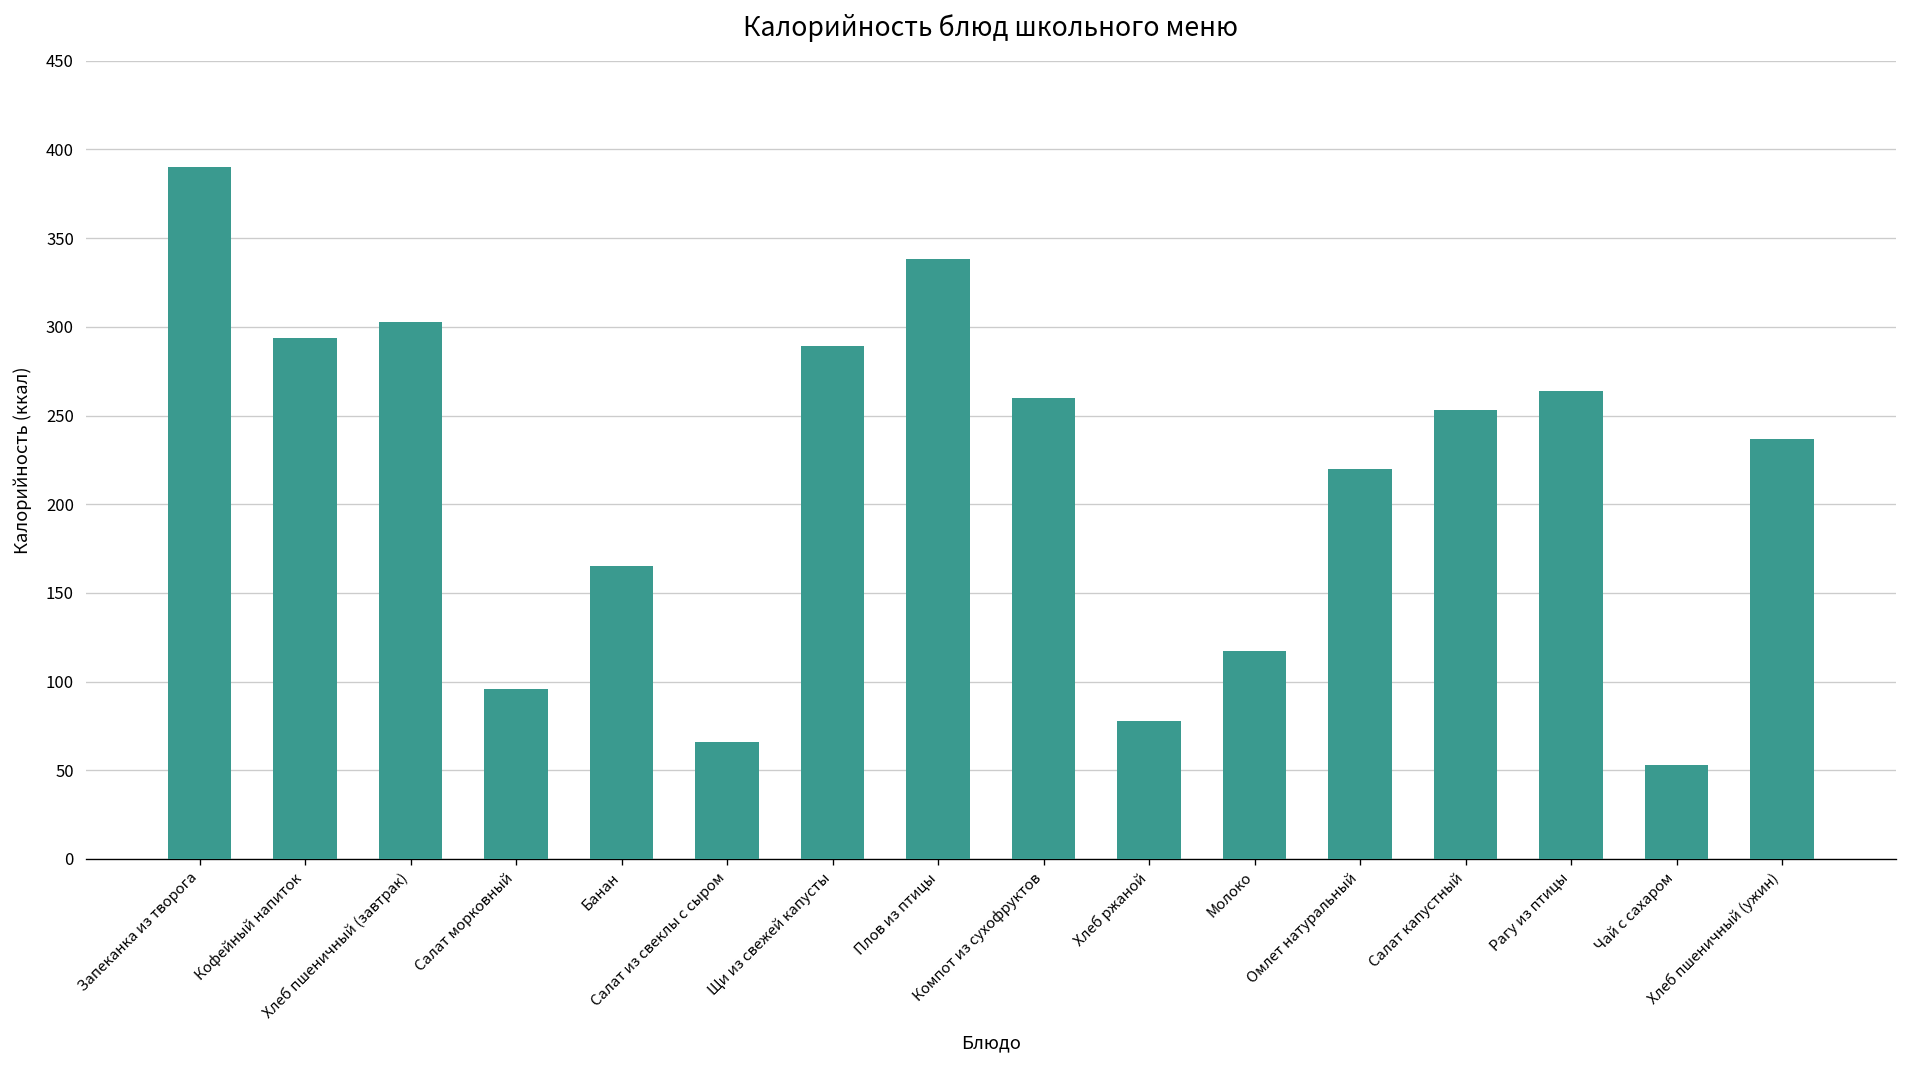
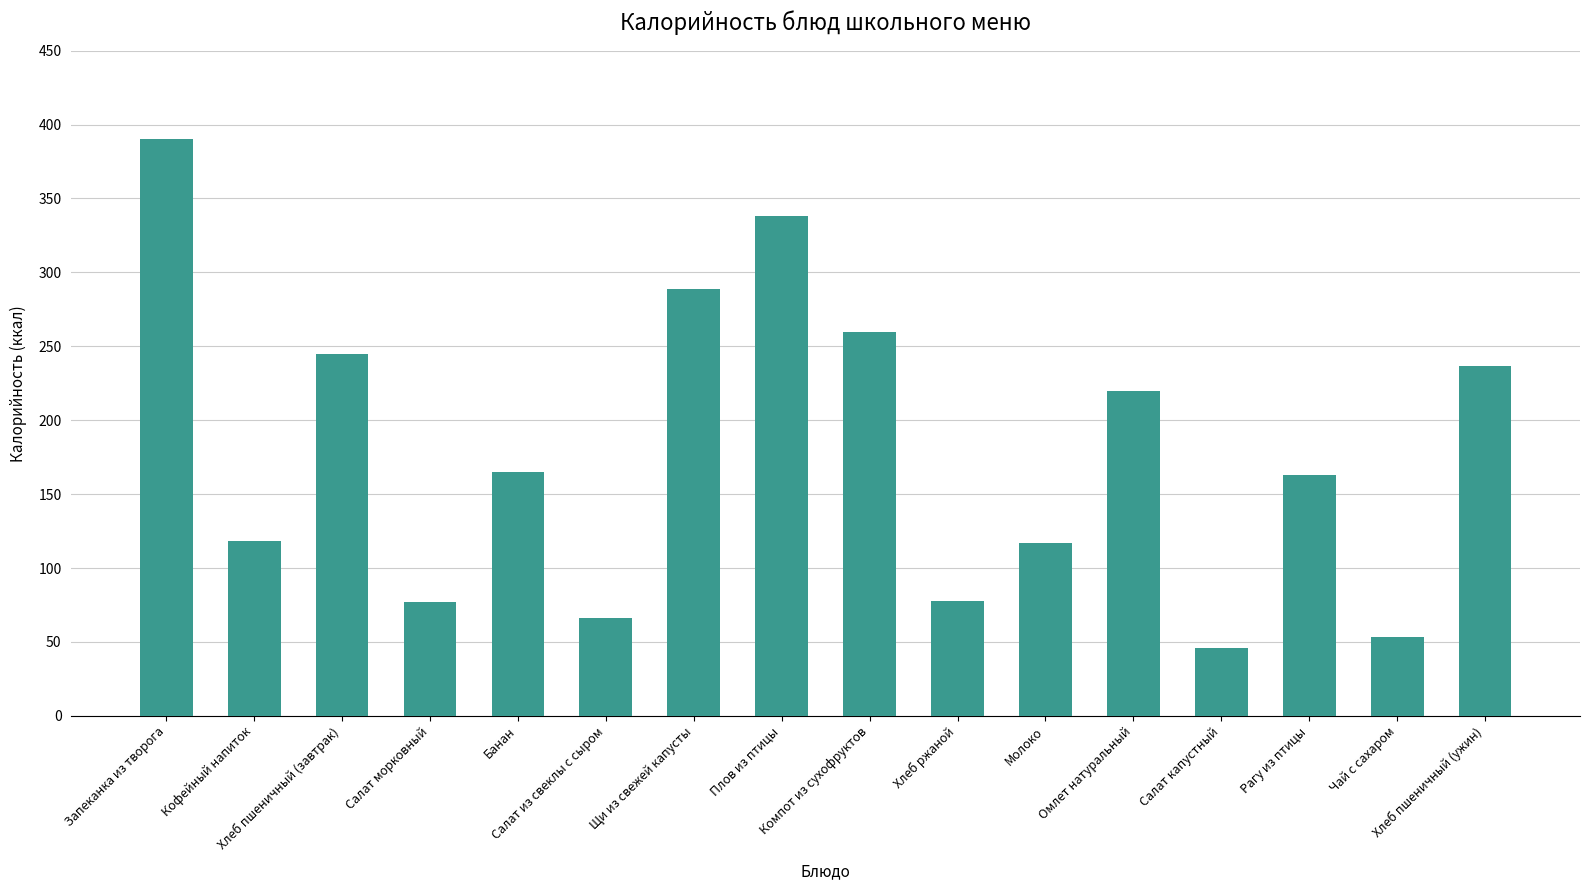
Кофейный напиток: 294 -> 118
Хлеб пшеничный (завтрак): 303 -> 245
Салат морковный: 96 -> 77
Салат капустный: 253 -> 46
Рагу из птицы: 264 -> 163
